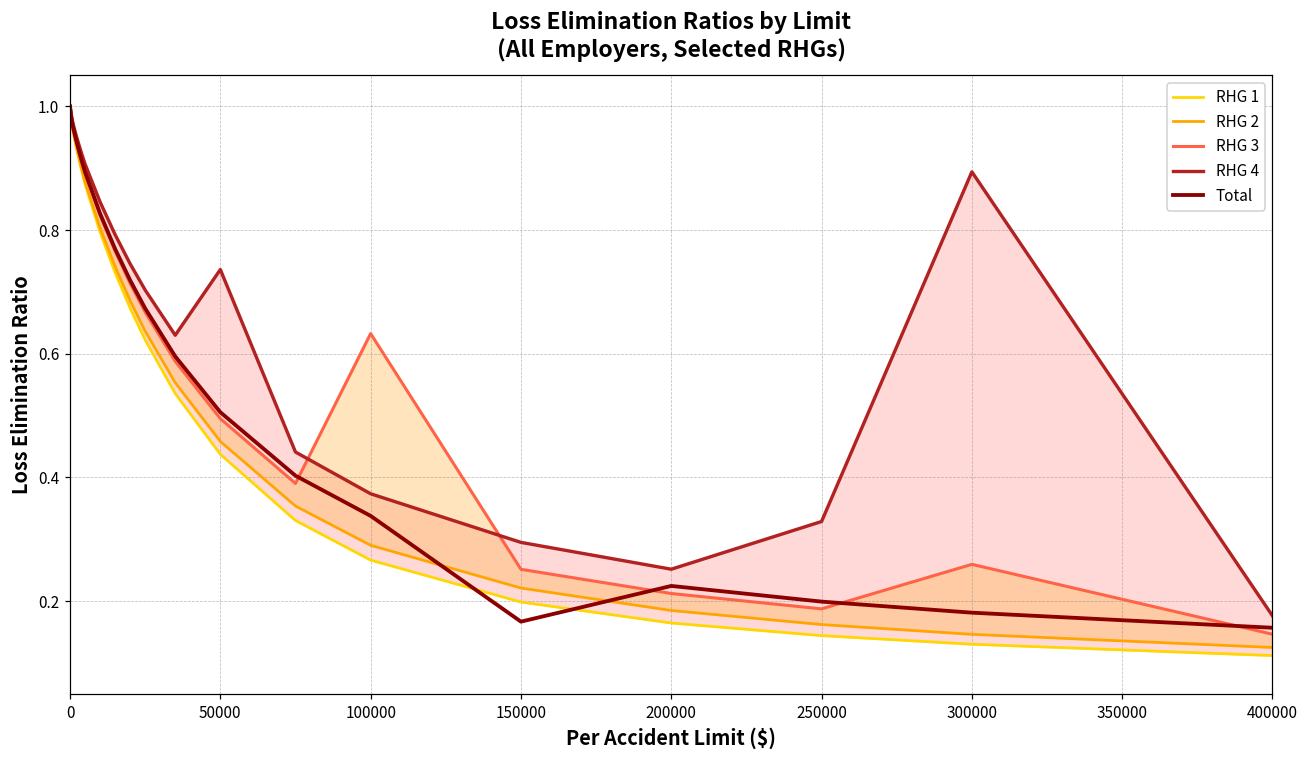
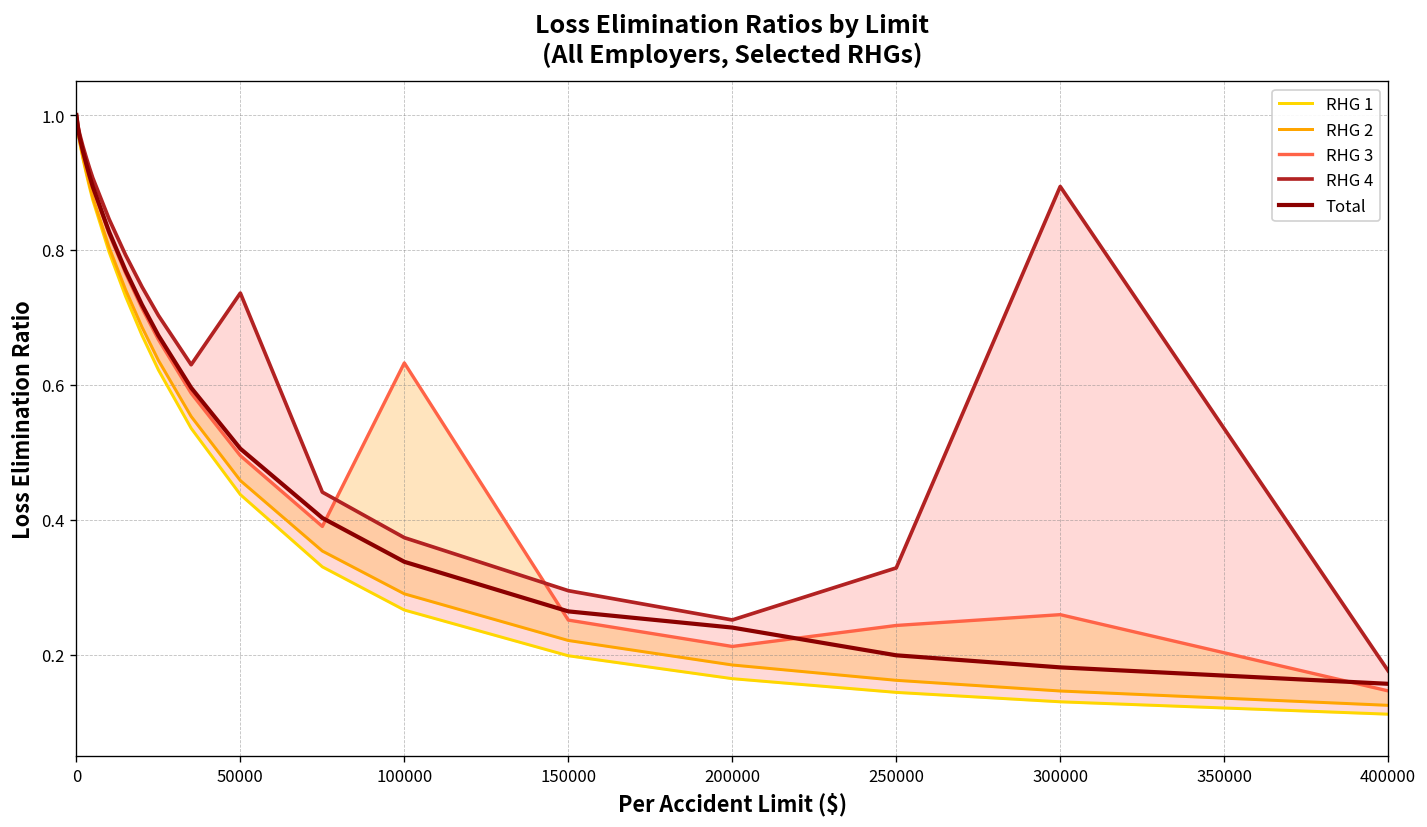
Total, 150000: 0.17 -> 0.26
Total, 200000: 0.22 -> 0.24
RHG 3, 250000: 0.19 -> 0.24
